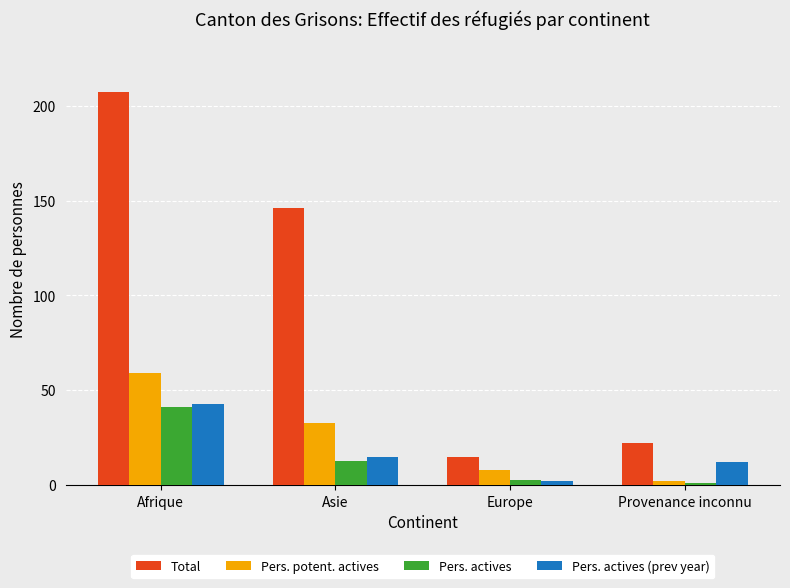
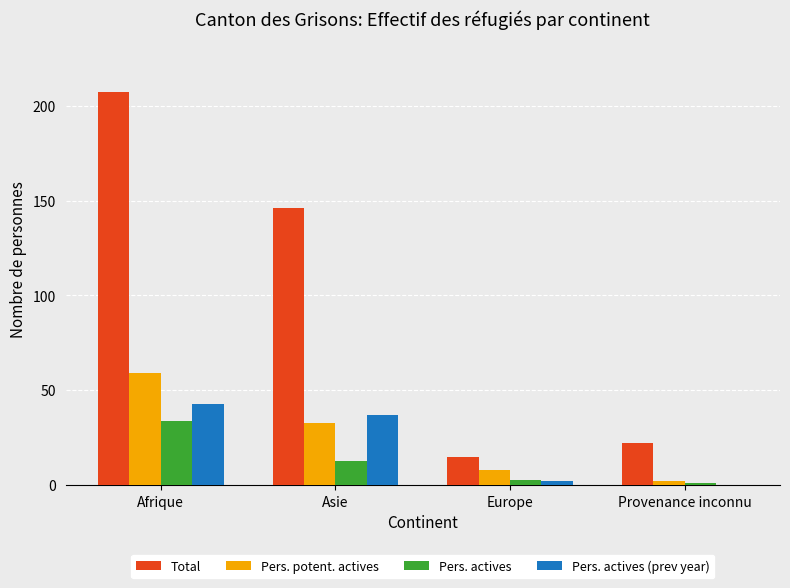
Pers. actives, Afrique: 41 -> 34
Pers. actives (prev year), Asie: 15 -> 37
Pers. actives (prev year), Provenance inconnu: 12 -> 0
